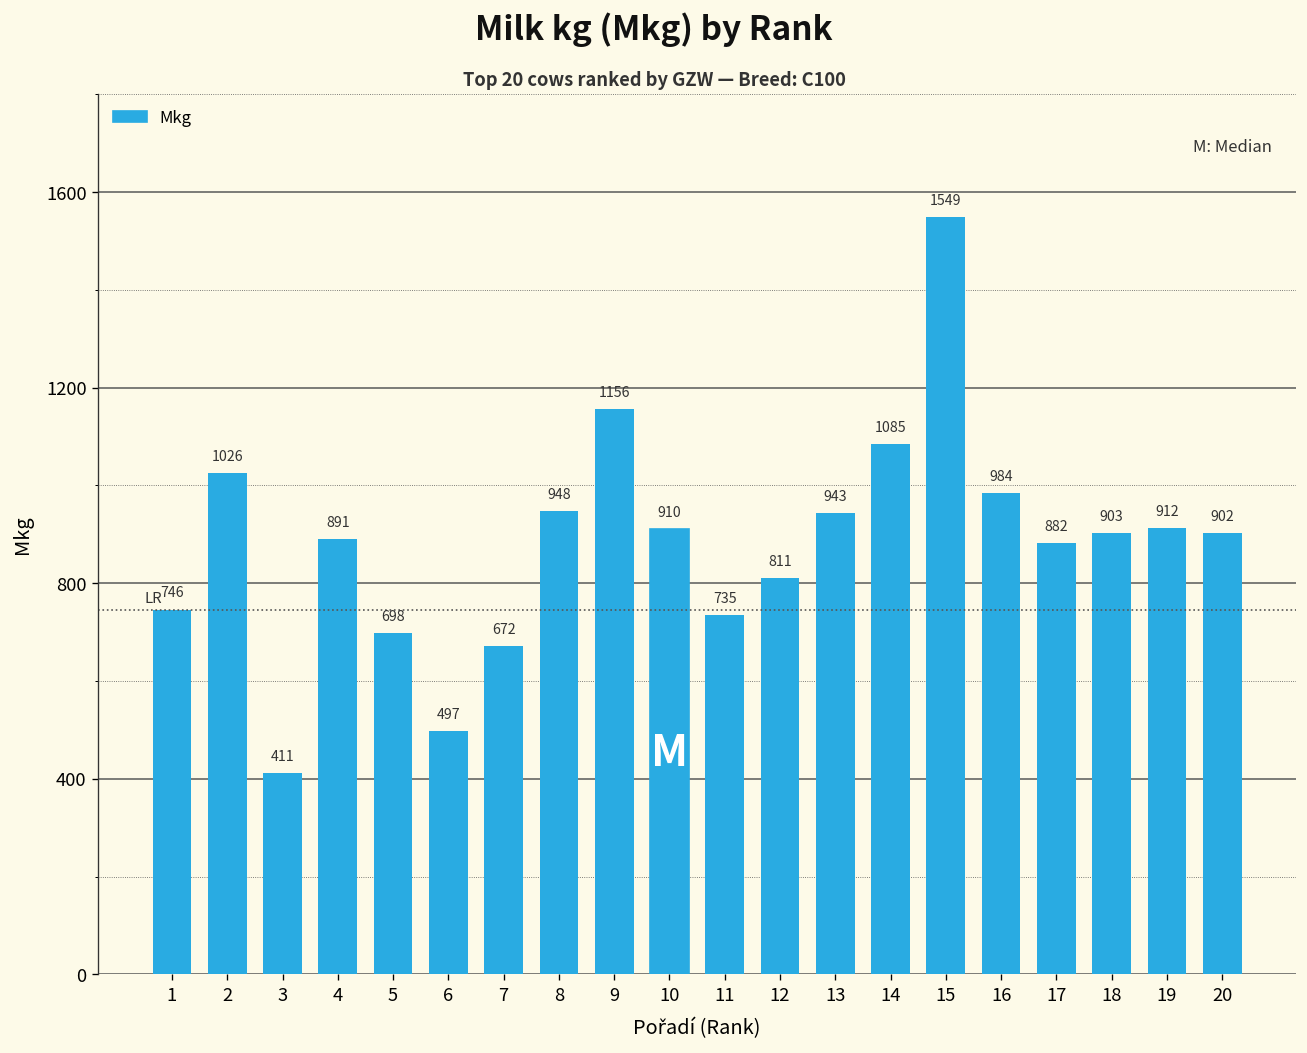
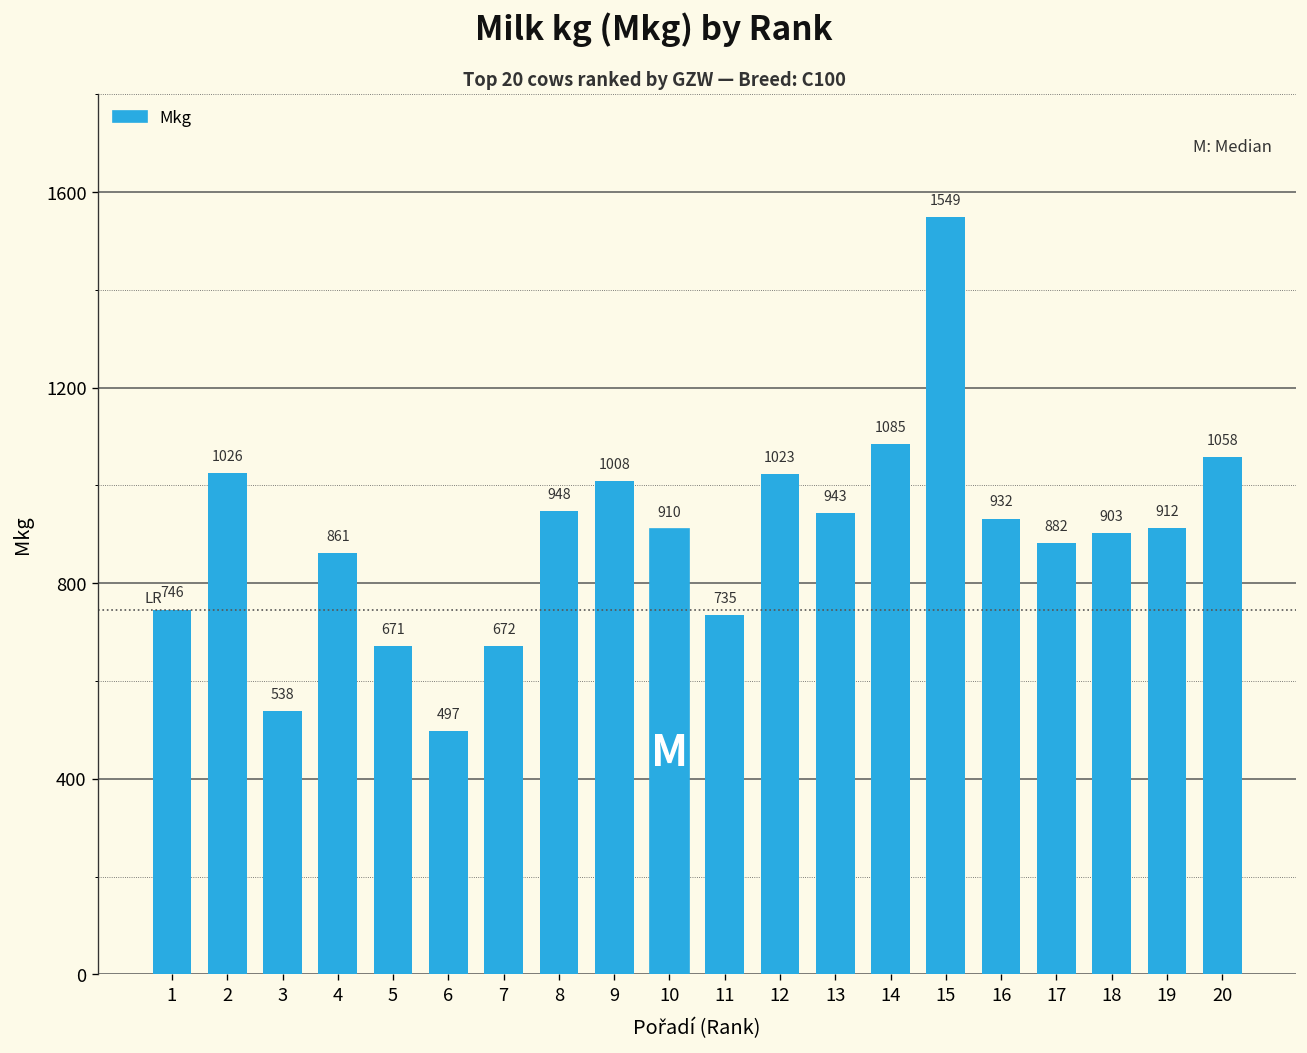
3: 411 -> 538
4: 891 -> 861
5: 698 -> 671
9: 1156 -> 1008
12: 811 -> 1023
16: 984 -> 932
20: 902 -> 1058
